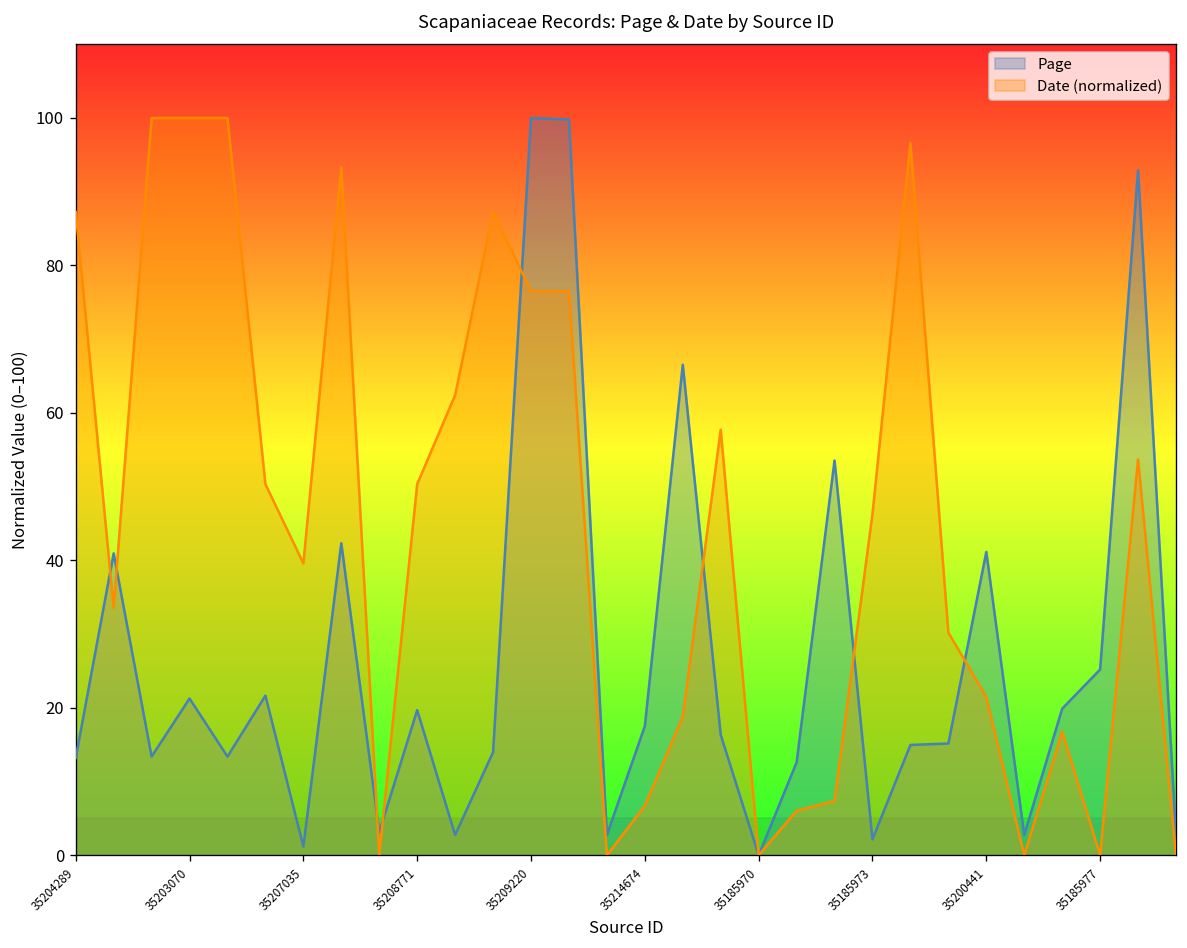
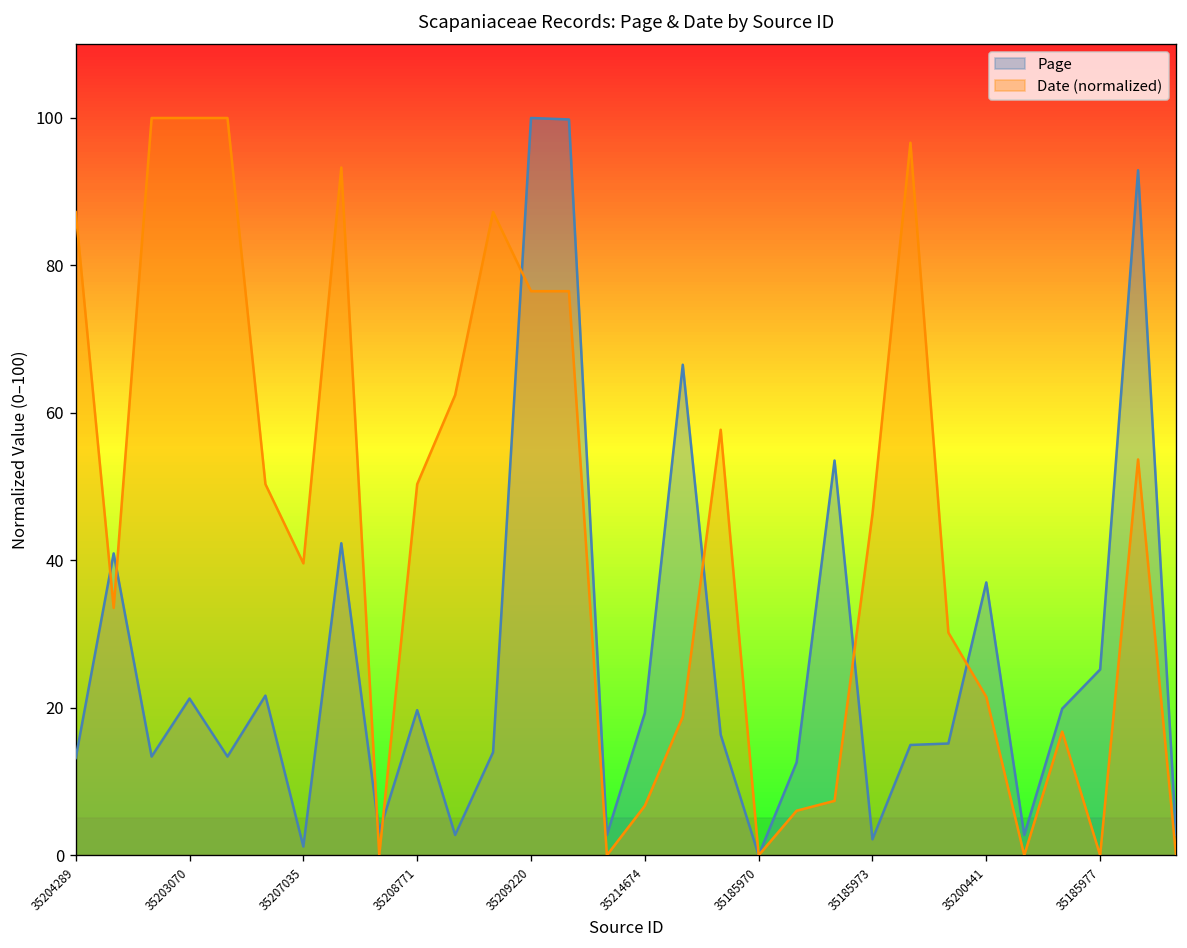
Page, 35214674: 18 -> 19
Page, 35200441: 41 -> 37
